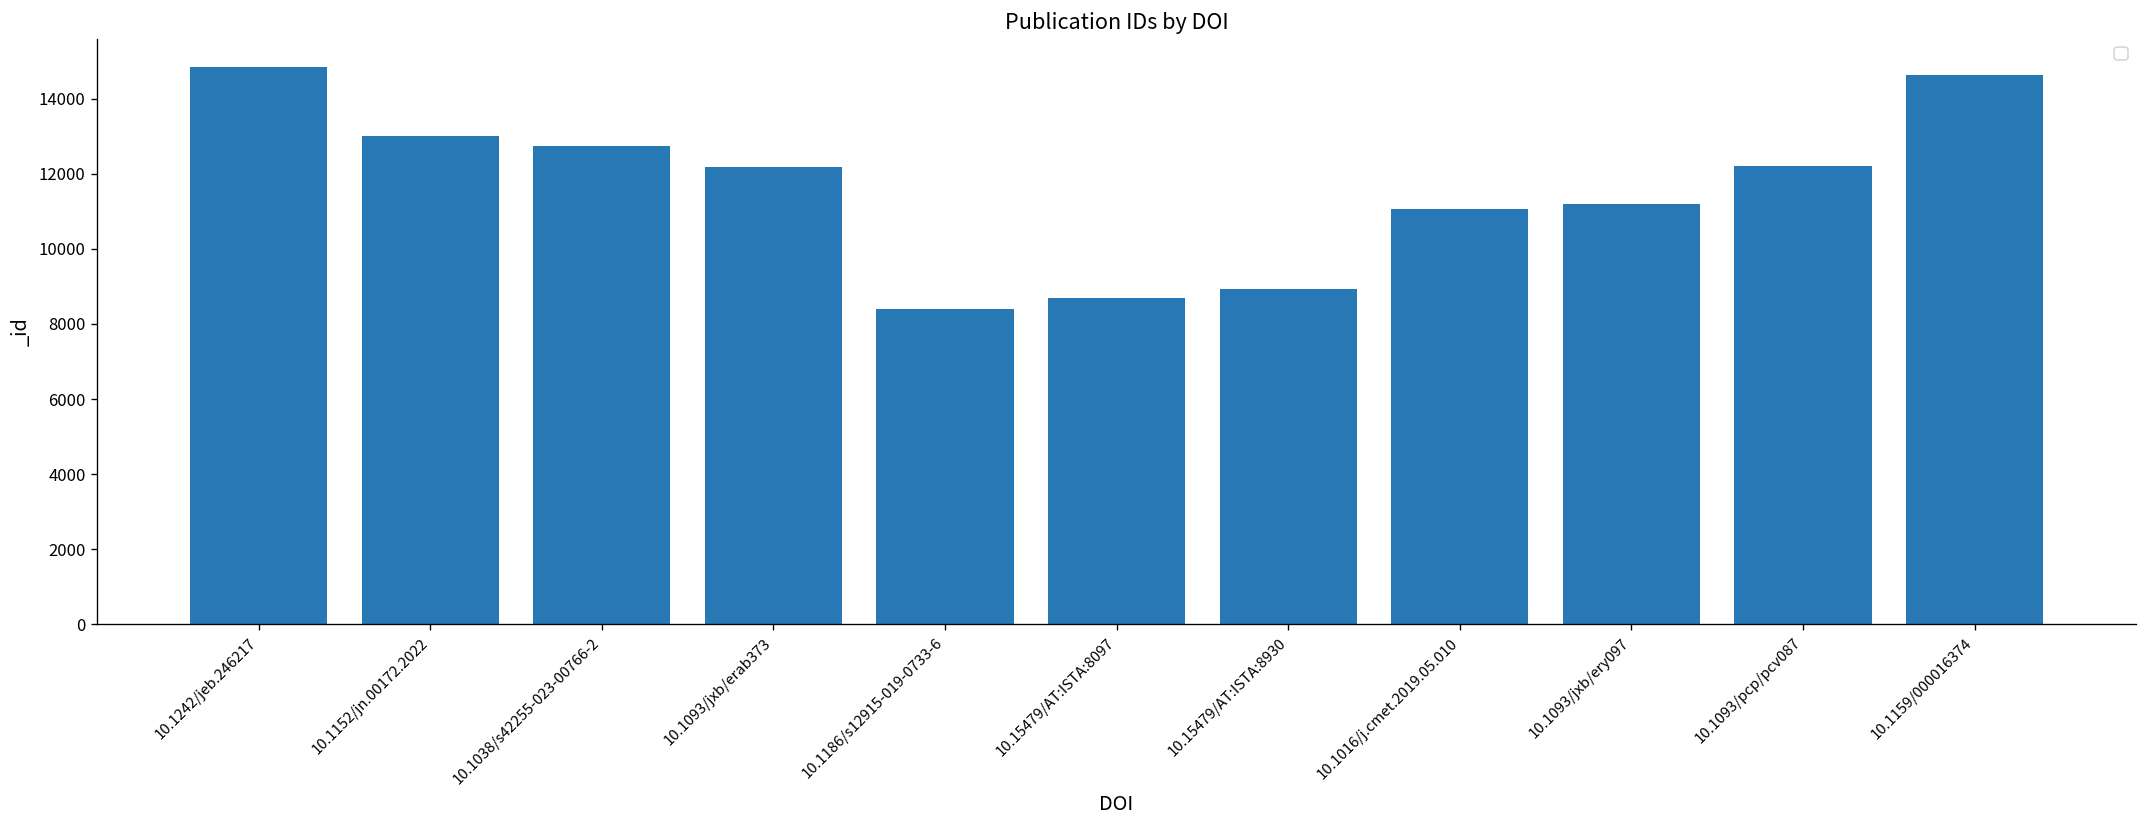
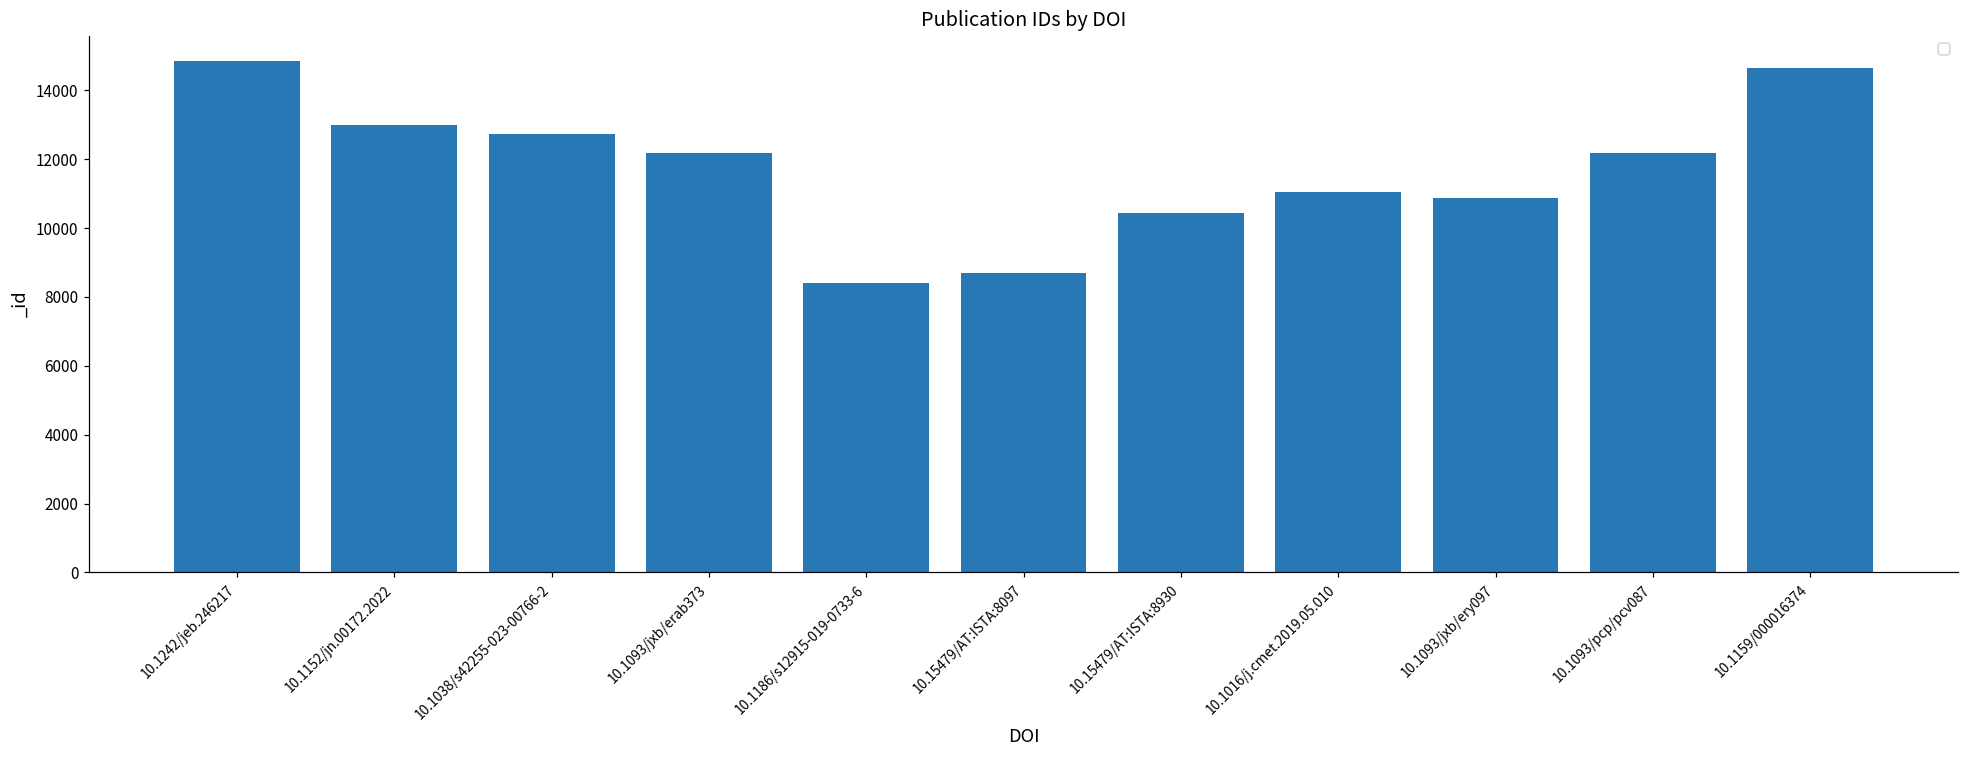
10.15479/AT:ISTA:8930: 8900 -> 10400
10.1093/jxb/ery097: 11200 -> 10900
